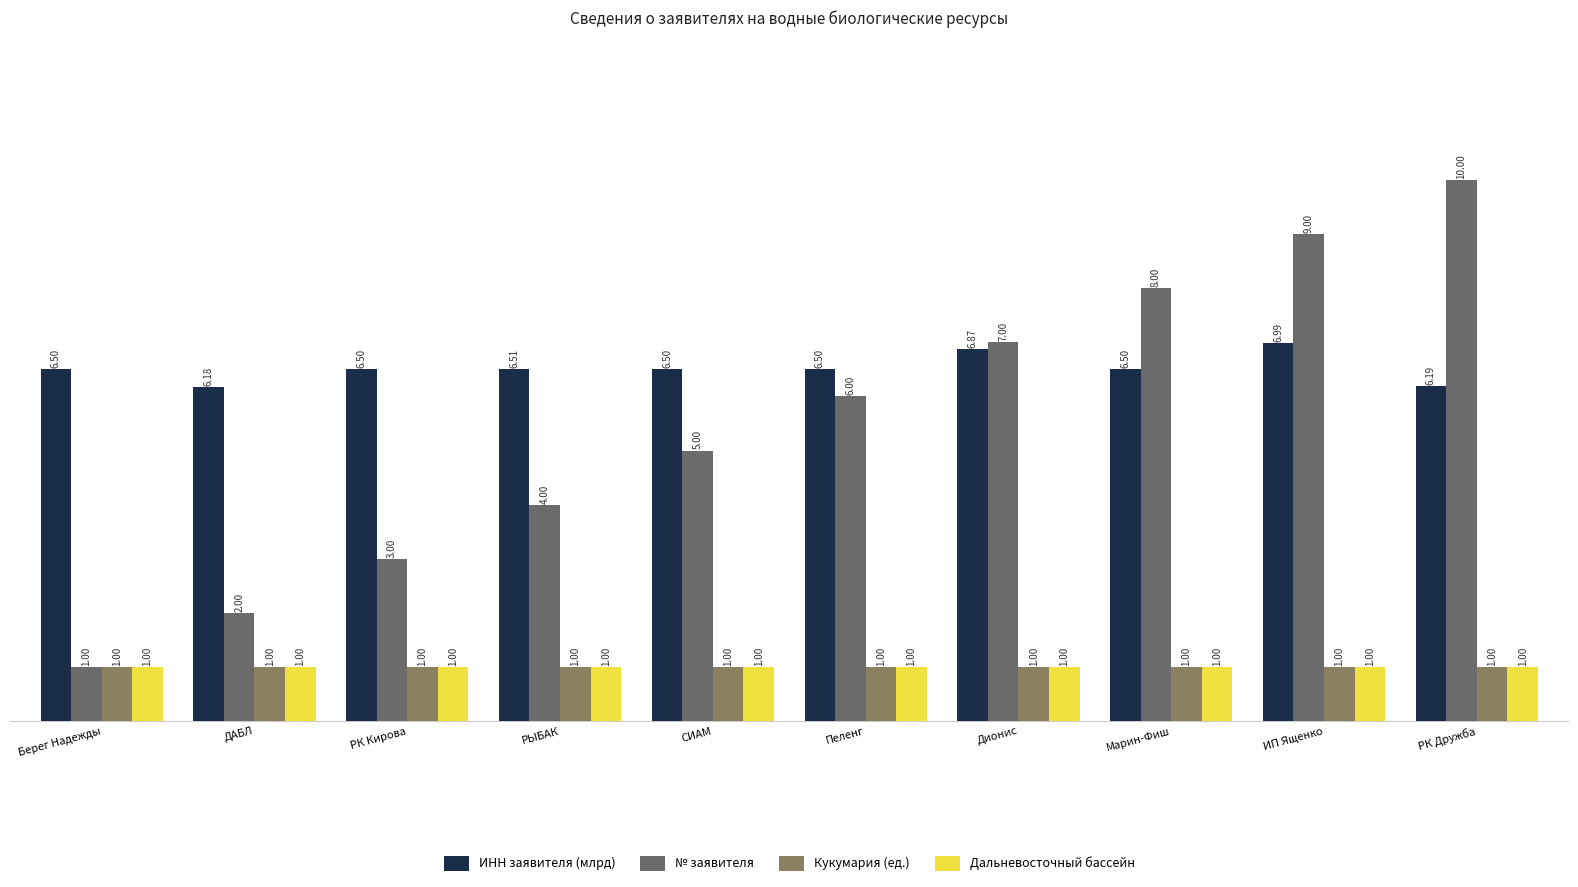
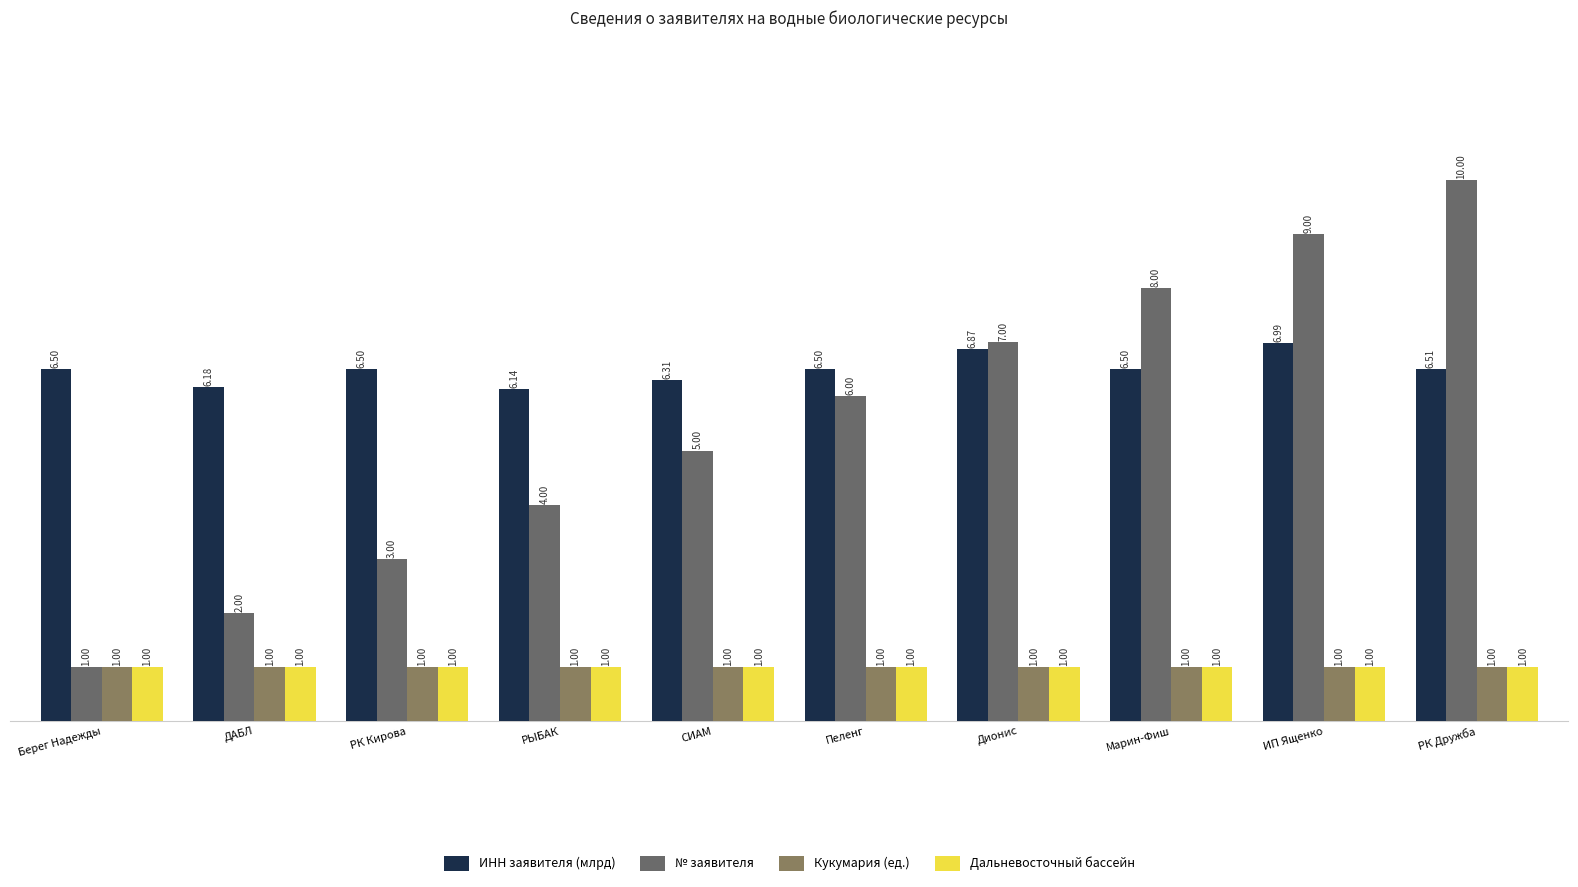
ИНН заявителя (млрд), РЫБАК: 6.51 -> 6.14
ИНН заявителя (млрд), СИАМ: 6.50 -> 6.31
ИНН заявителя (млрд), РК Дружба: 6.19 -> 6.51
